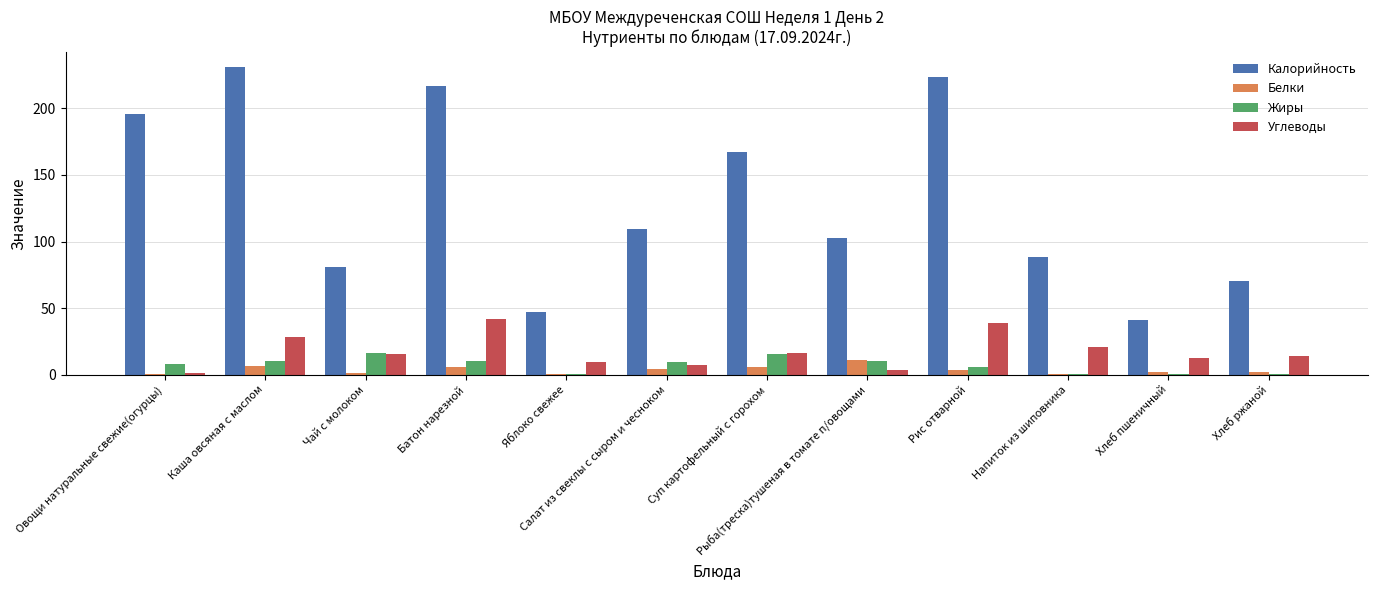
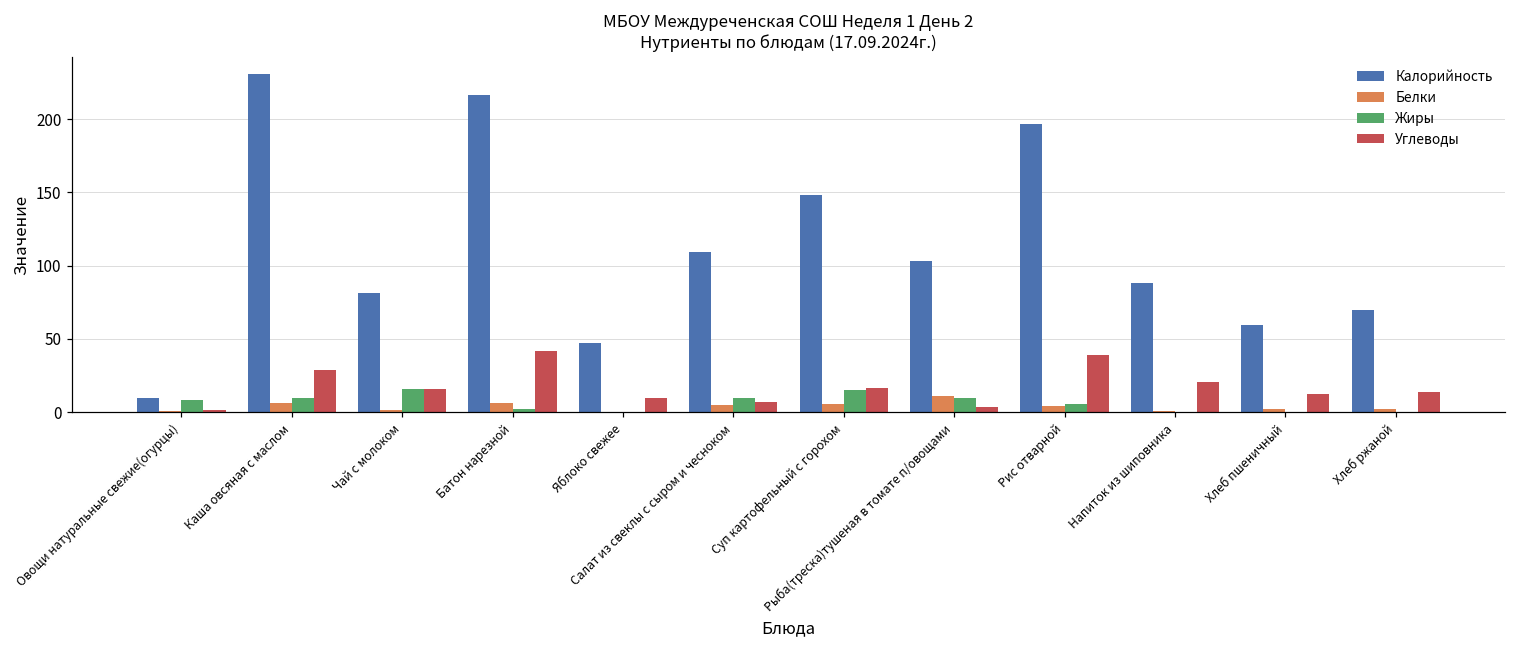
Калорийность, Овощи натуральные свежие(огурцы): 196 -> 10
Жиры, Батон нарезной: 11 -> 2
Калорийность, Суп картофельный с горохом: 167 -> 148
Калорийность, Рис отварной: 224 -> 197
Калорийность, Хлеб пшеничный: 41 -> 60
